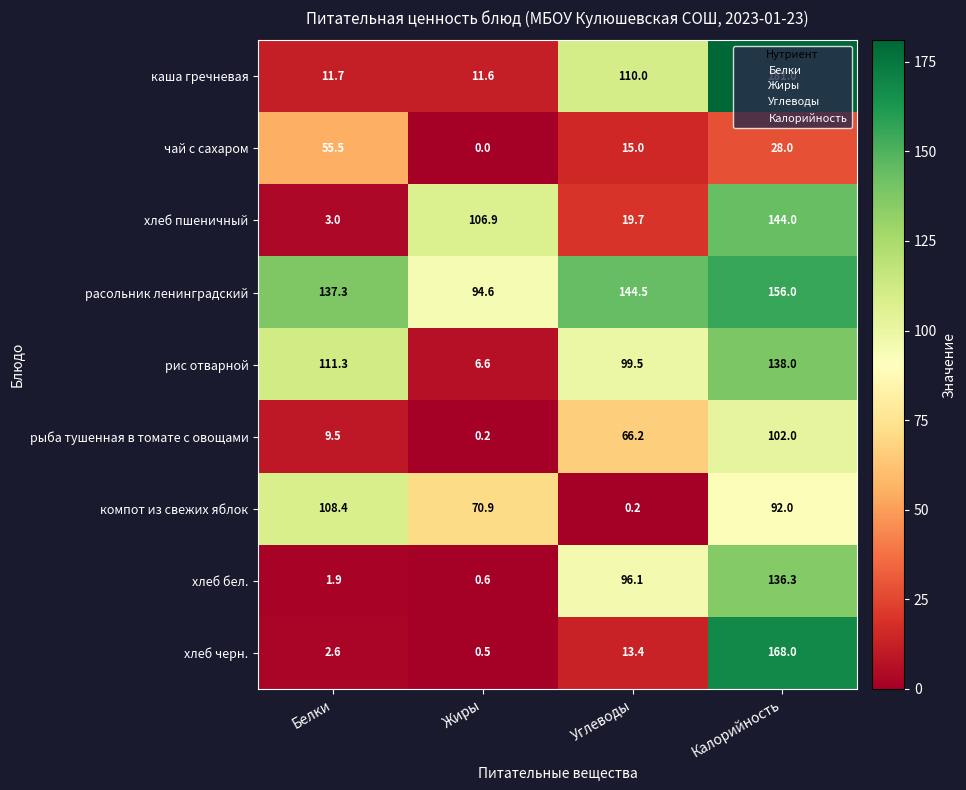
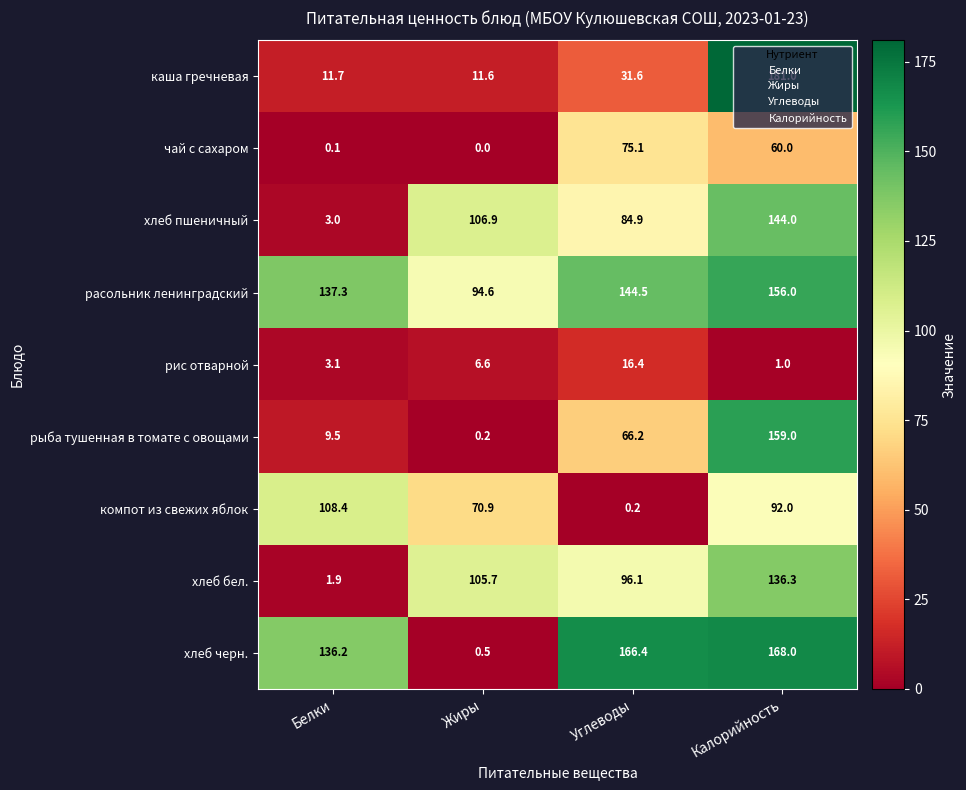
каша гречневая, Углеводы: 110.0 -> 31.6
чай с сахаром, Белки: 55.5 -> 0.1
чай с сахаром, Углеводы: 15.0 -> 75.1
чай с сахаром, Калорийность: 28.0 -> 60.0
хлеб пшеничный, Углеводы: 19.7 -> 84.9
рис отварной, Белки: 111.3 -> 3.1
рис отварной, Углеводы: 99.5 -> 16.4
рис отварной, Калорийность: 138.0 -> 1.0
рыба тушенная в томате с овощами, Калорийность: 102.0 -> 159.0
хлеб бел., Жиры: 0.6 -> 105.7
хлеб черн., Белки: 2.6 -> 136.2
хлеб черн., Углеводы: 13.4 -> 166.4
